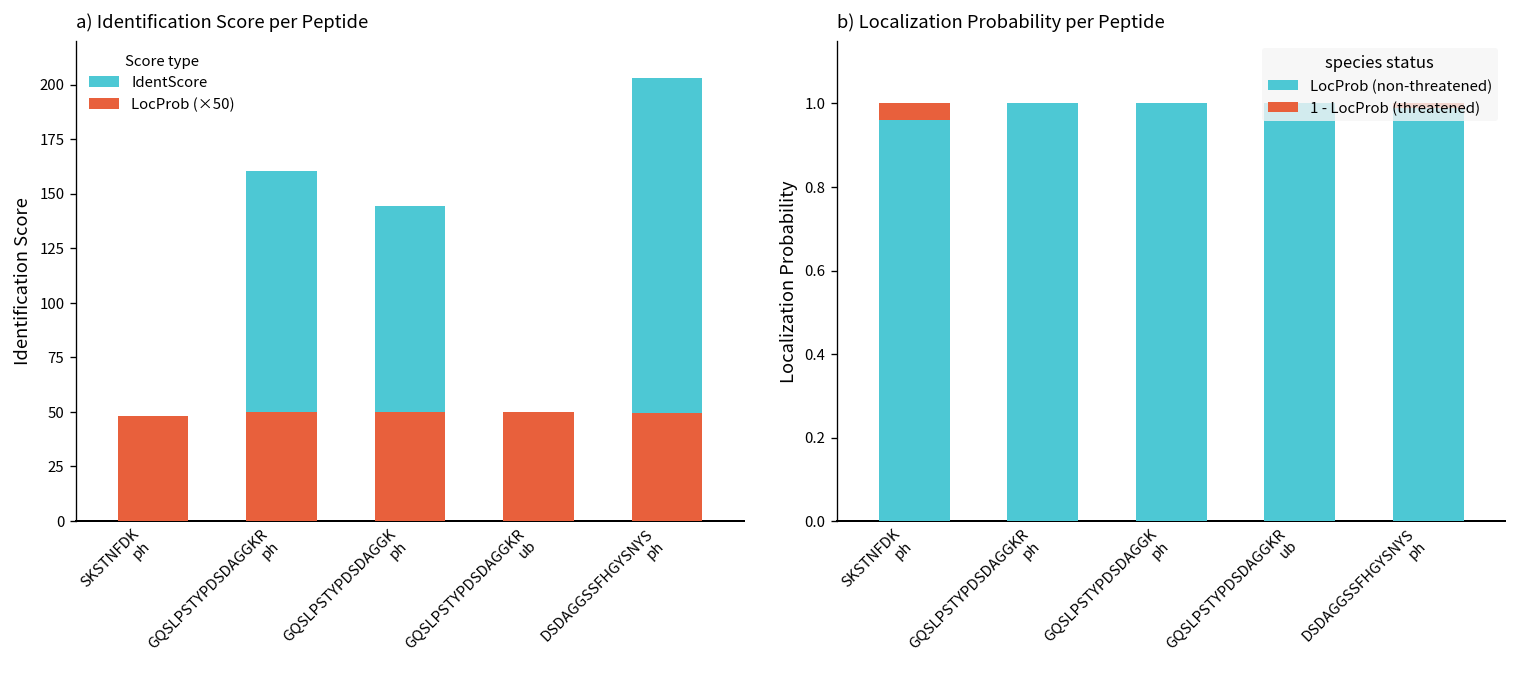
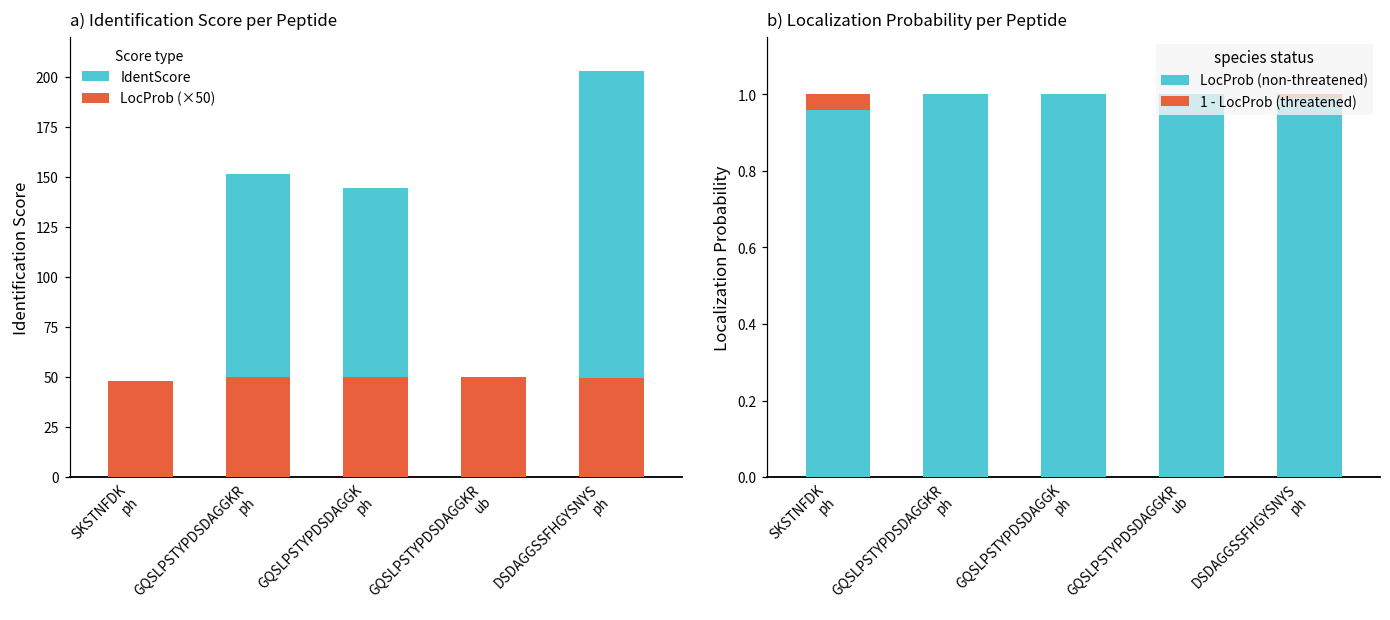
a) Identification Score per Peptide, IdentScore, GQSLPSTYPDSDAGGKR ph: 160 -> 151
